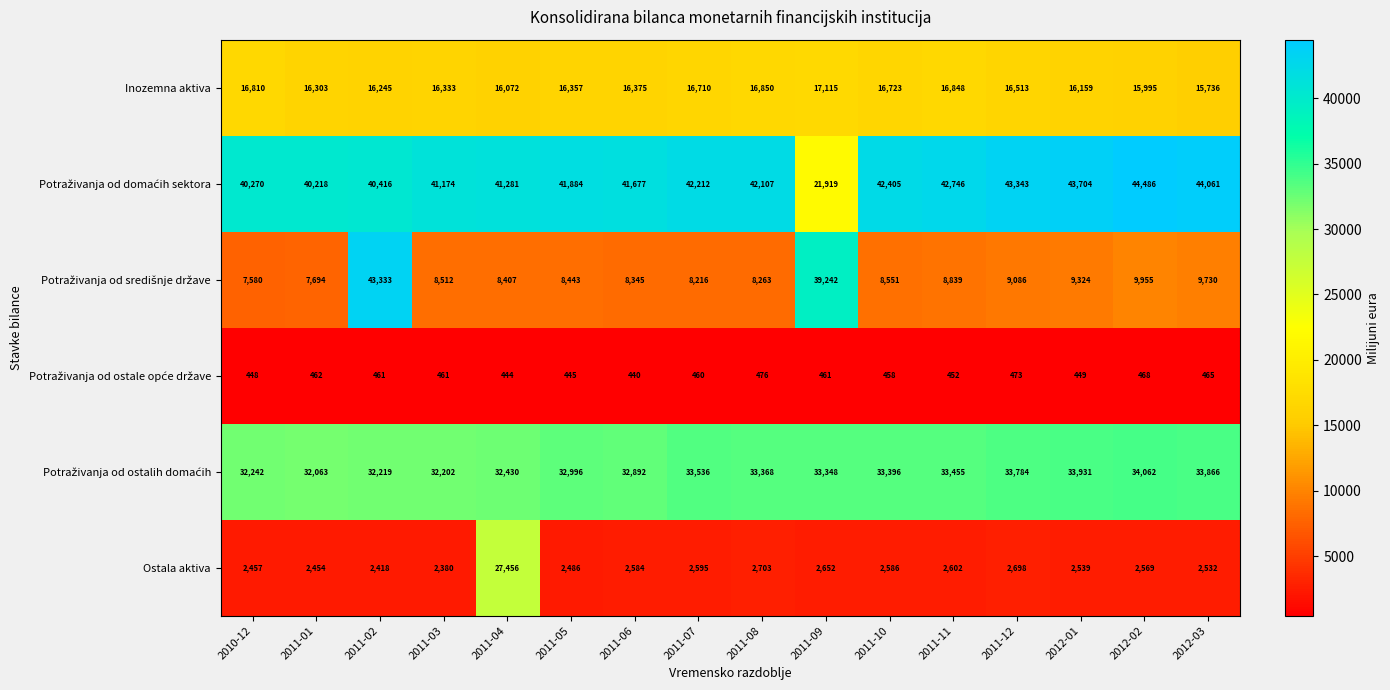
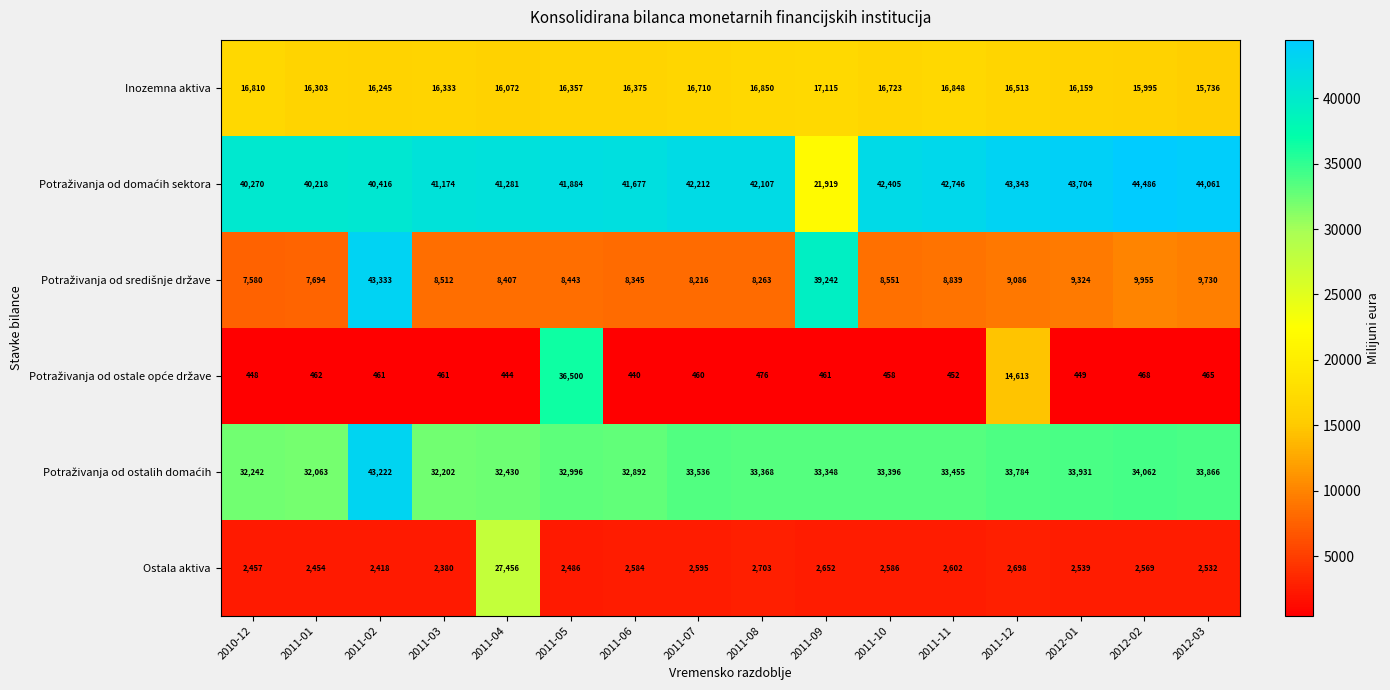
Potraživanja od ostale opće države, 2011-05: 445 -> 36,500
Potraživanja od ostale opće države, 2011-12: 473 -> 14,613
Potraživanja od ostalih domaćih, 2011-02: 32,219 -> 43,222
